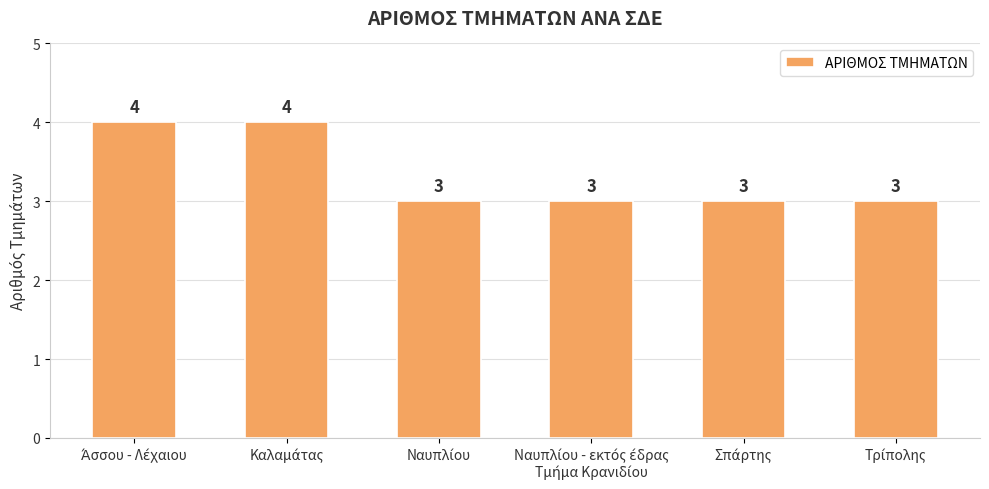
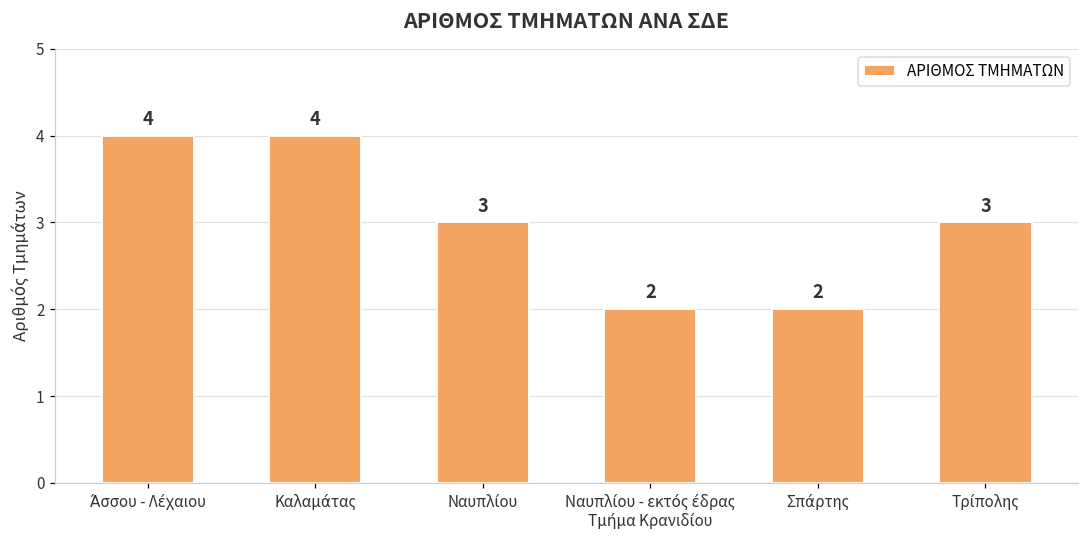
Ναυπλίου - εκτός έδρας Τμήμα Κρανιδίου: 3 -> 2
Σπάρτης: 3 -> 2
